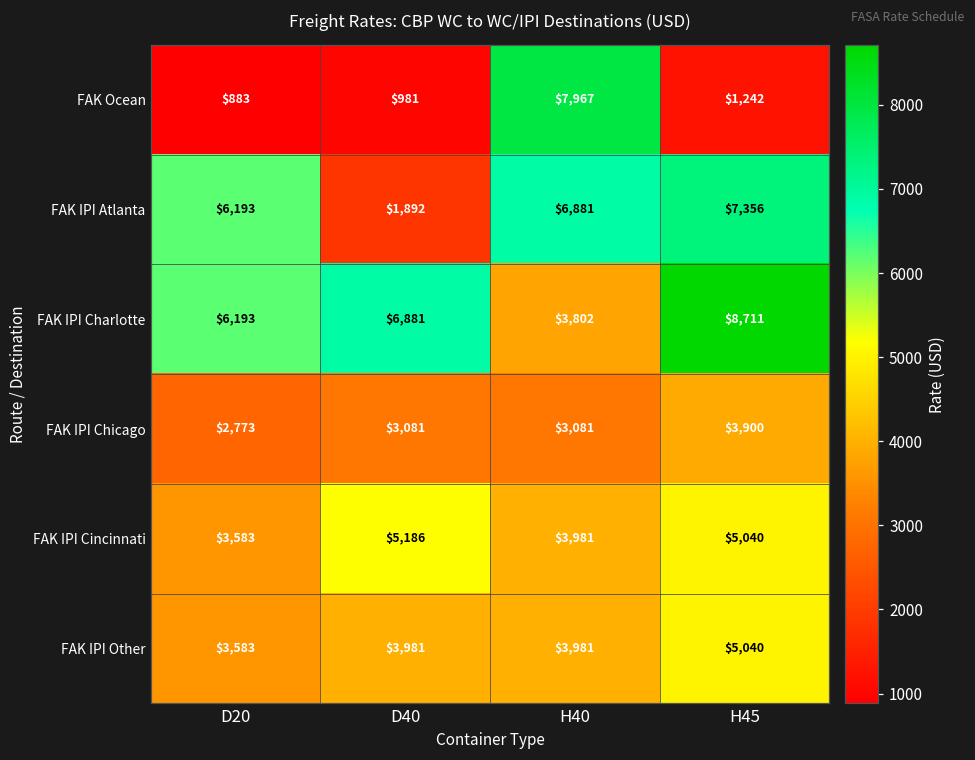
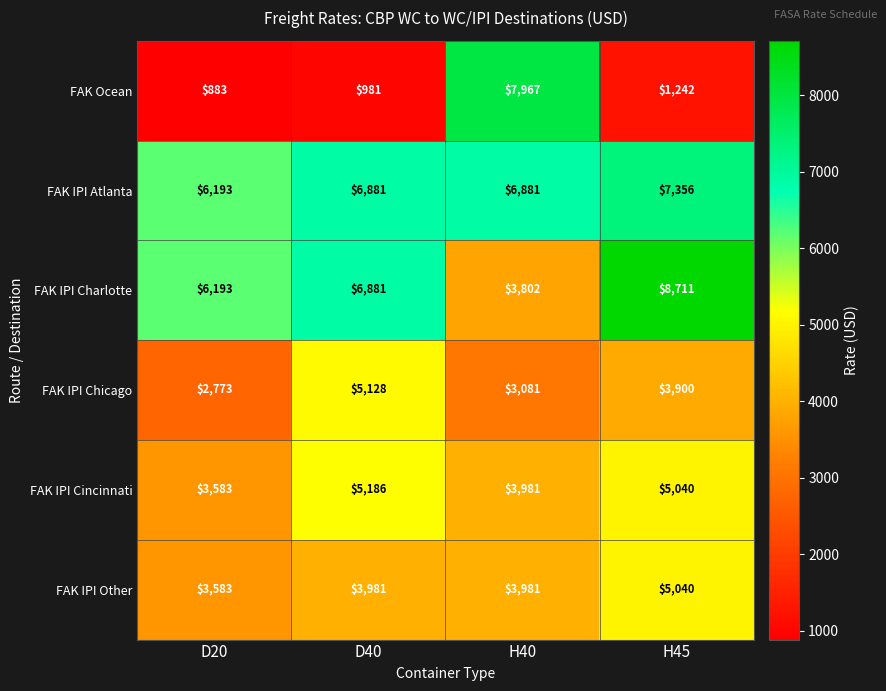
FAK IPI Atlanta, D40: $1,892 -> $6,881
FAK IPI Chicago, D40: $3,081 -> $5,128
